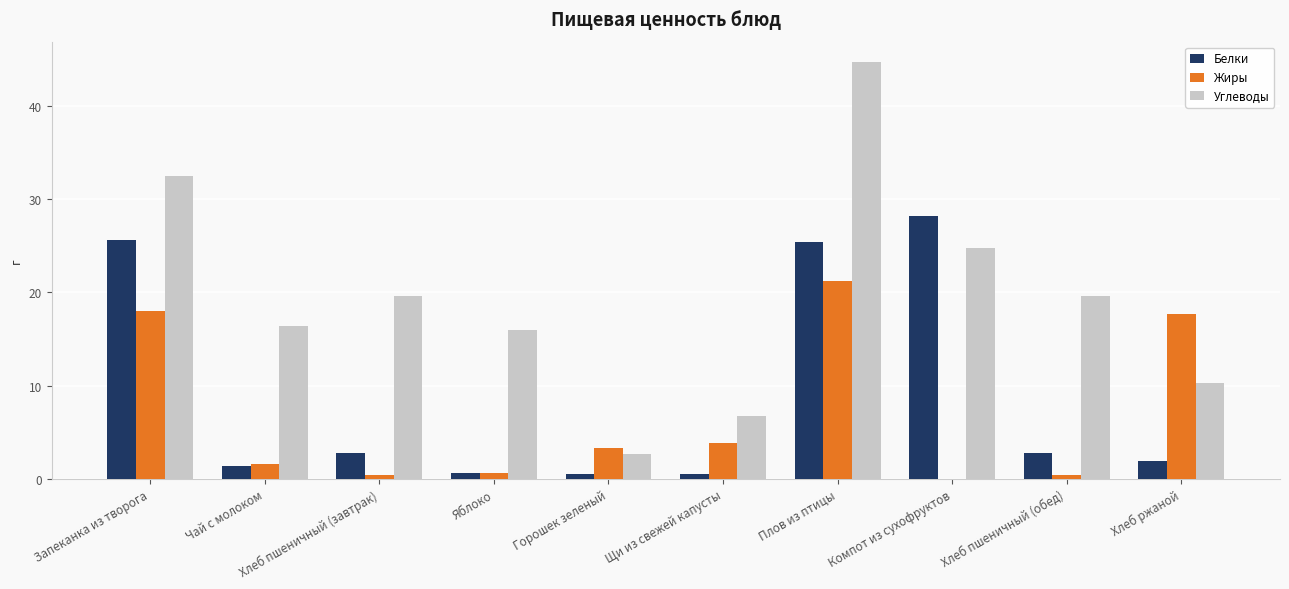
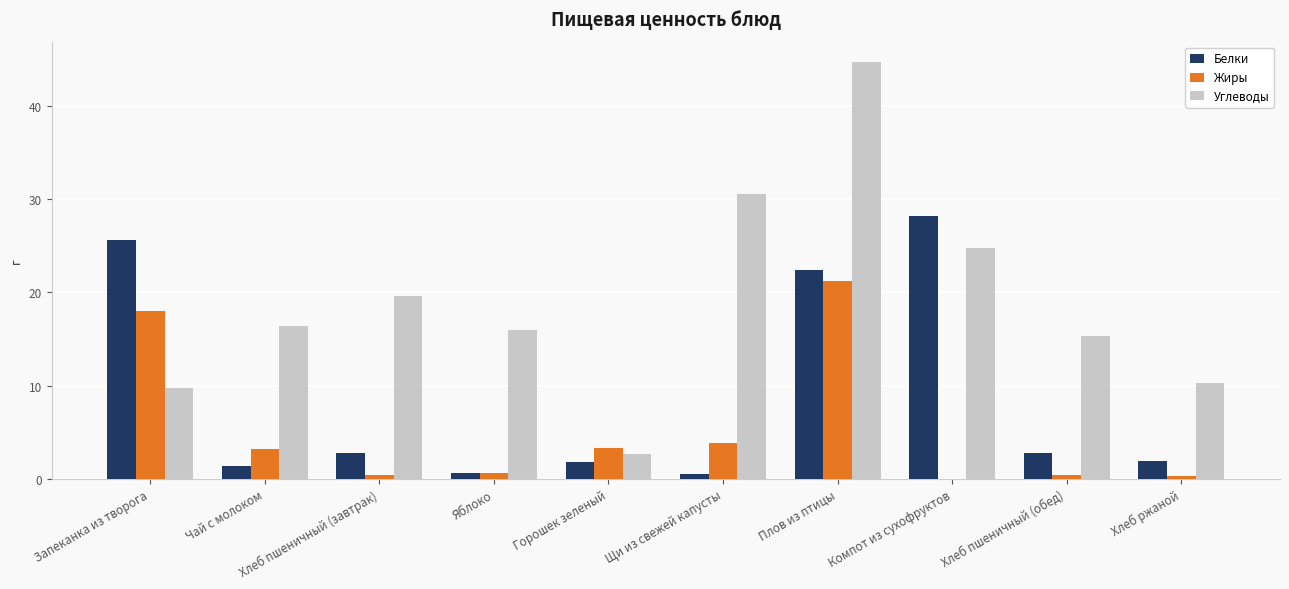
Углеводы, Запеканка из творога: 32 -> 10
Жиры, Чай с молоком: 2 -> 3
Белки, Горошек зеленый: 1 -> 2
Углеводы, Щи из свежей капусты: 7 -> 31
Белки, Плов из птицы: 25 -> 22
Углеводы, Хлеб пшеничный (обед): 20 -> 15
Жиры, Хлеб ржаной: 18 -> 0
